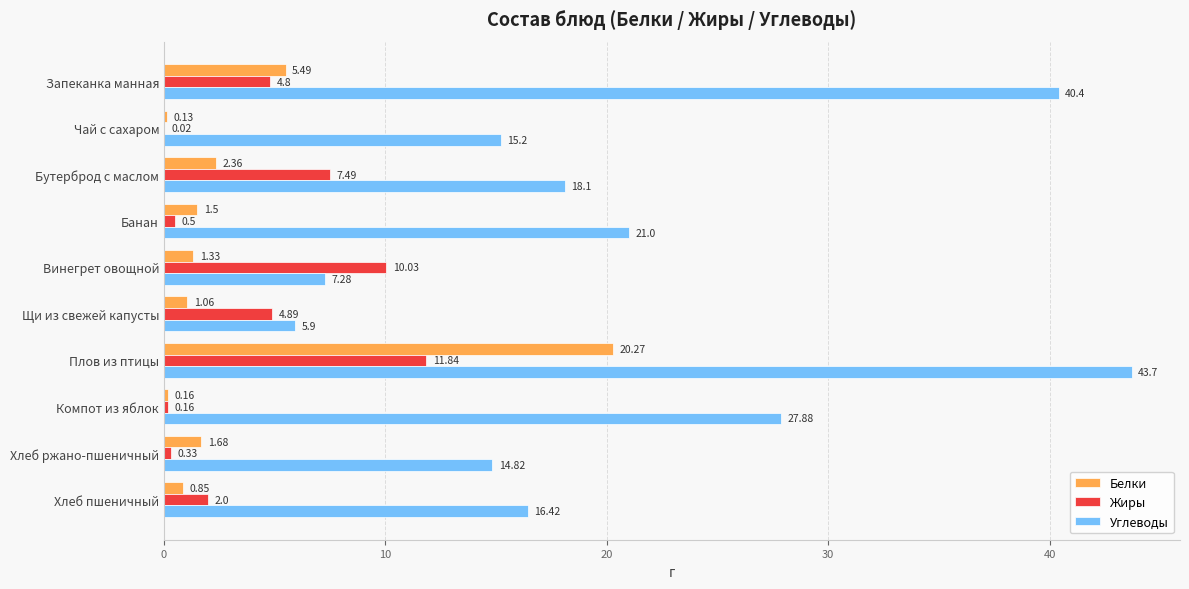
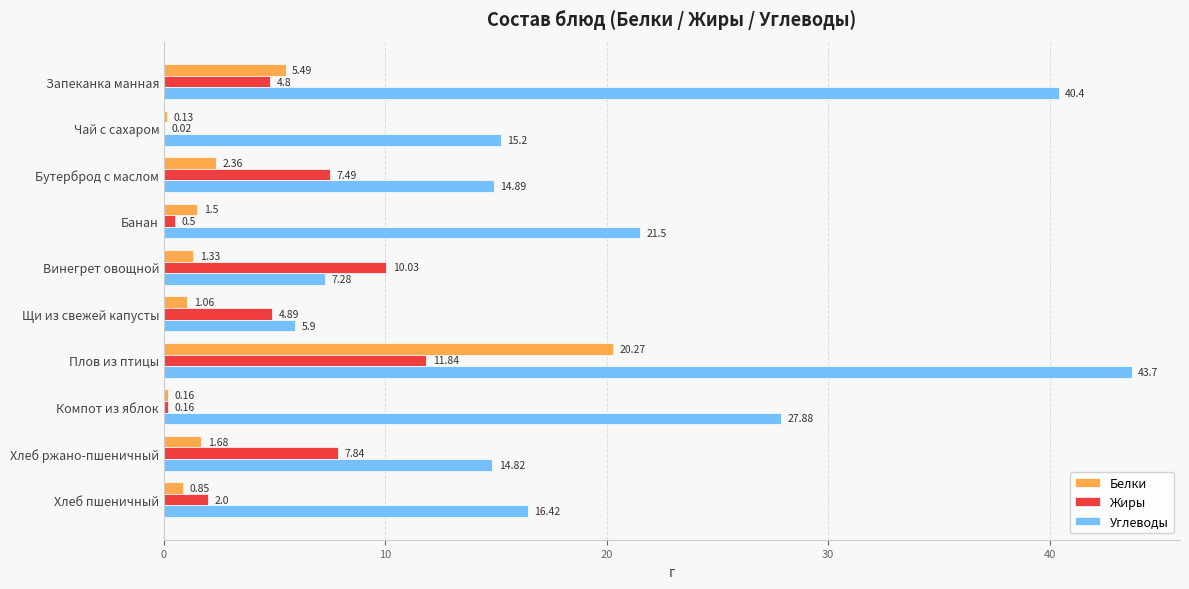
Углеводы, Бутерброд с маслом: 18.1 -> 14.89
Углеводы, Банан: 21.0 -> 21.5
Жиры, Хлеб ржано-пшеничный: 0.33 -> 7.84
